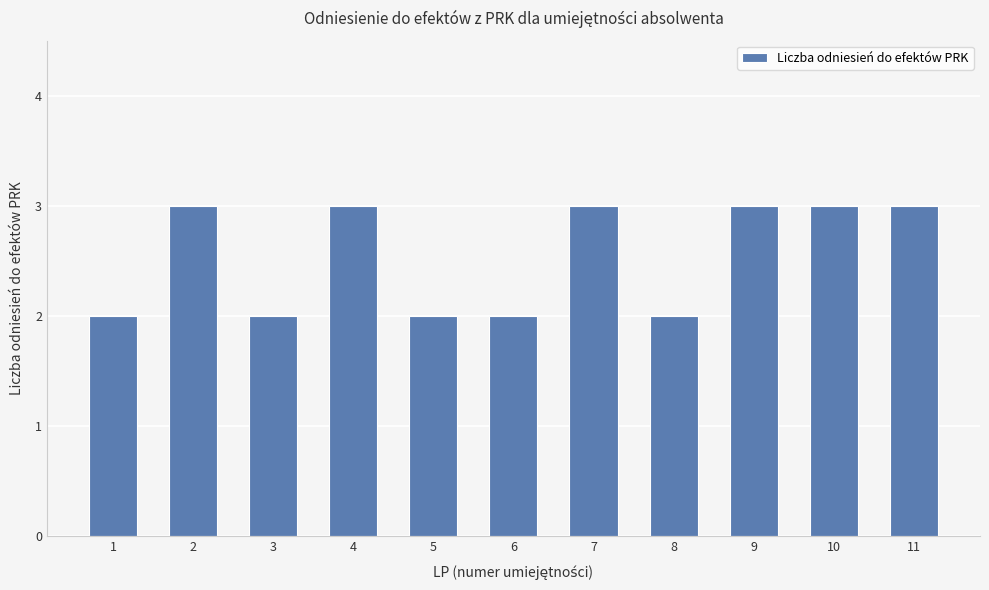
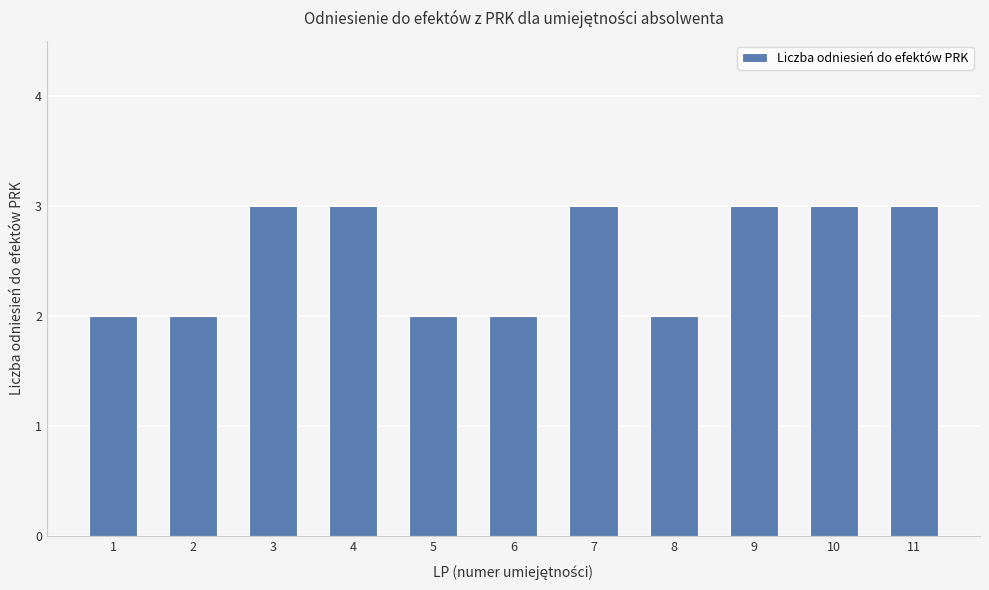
2: 3 -> 2
3: 2 -> 3
